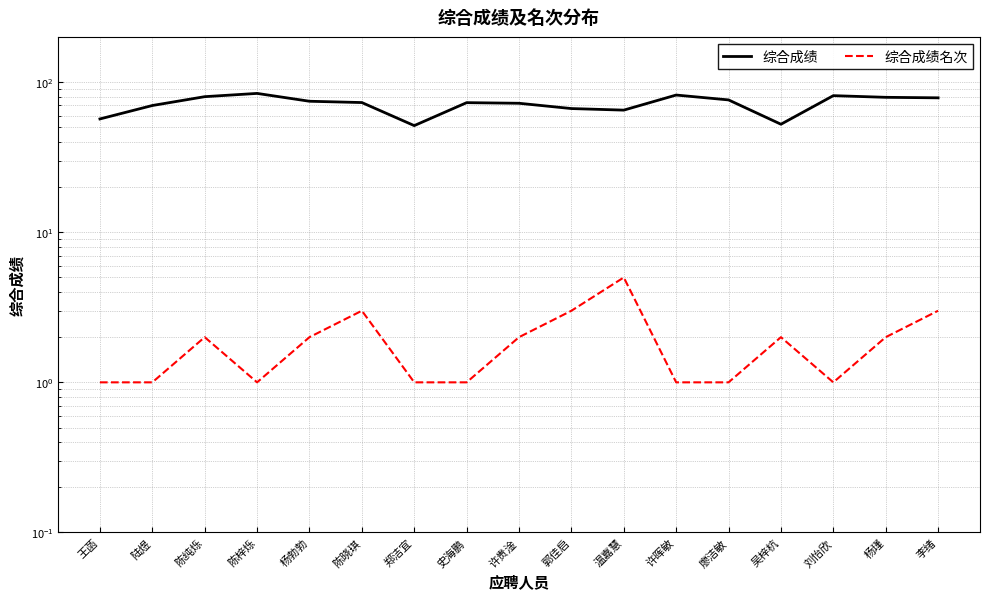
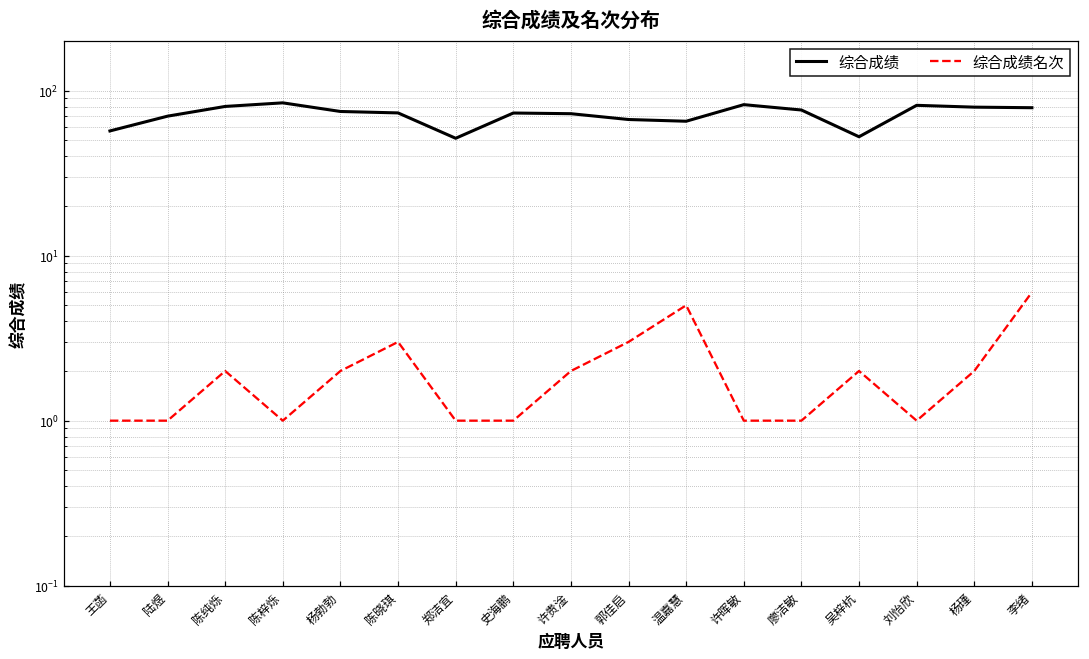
综合成绩名次, 李绪: 3 -> 6
